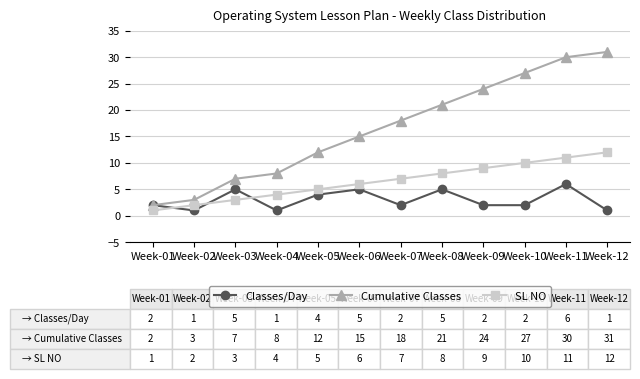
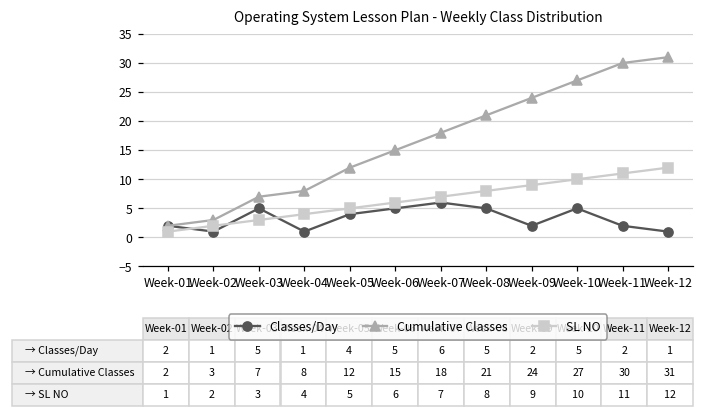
Classes/Day, Week-07: 2 -> 6
Classes/Day, Week-10: 2 -> 5
Classes/Day, Week-11: 6 -> 2
